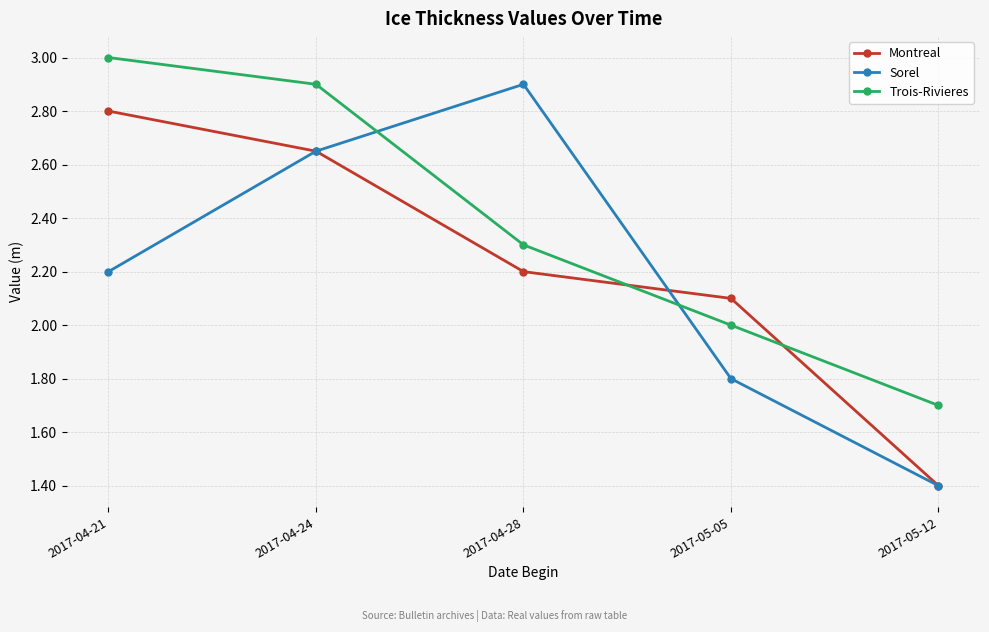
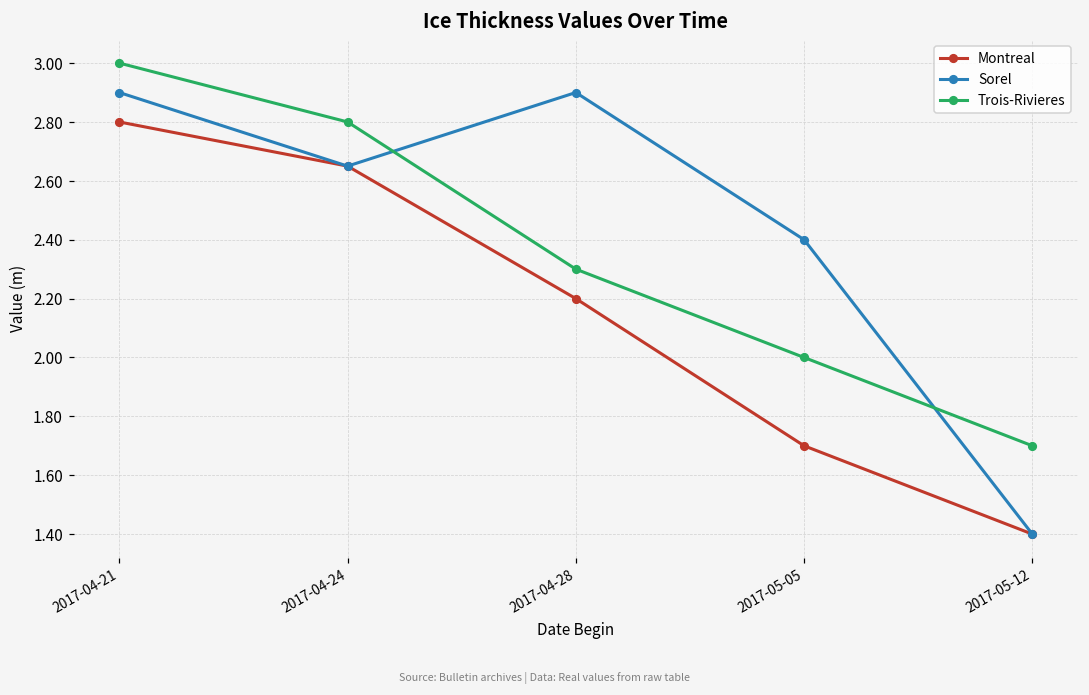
Sorel, 2017-04-21: 2.2 -> 2.9
Trois-Rivieres, 2017-04-24: 2.9 -> 2.8
Montreal, 2017-05-05: 2.1 -> 1.7
Sorel, 2017-05-05: 1.8 -> 2.4
